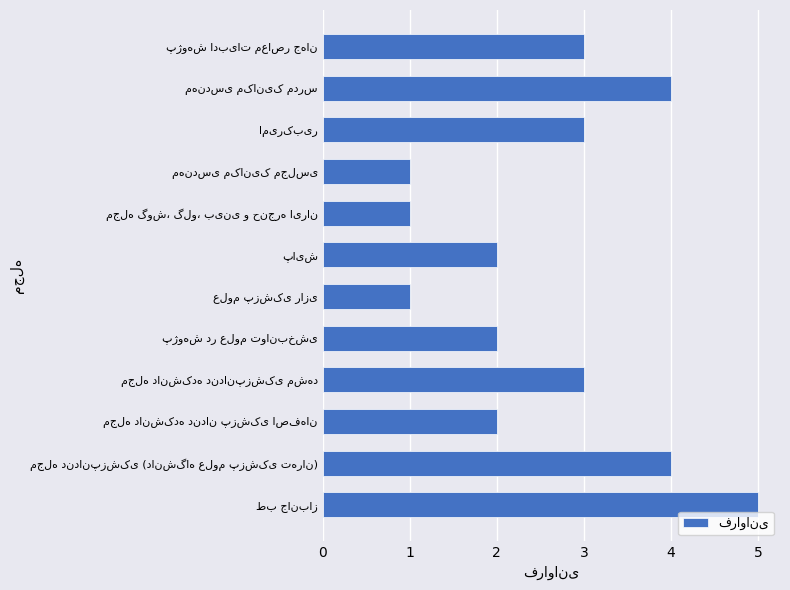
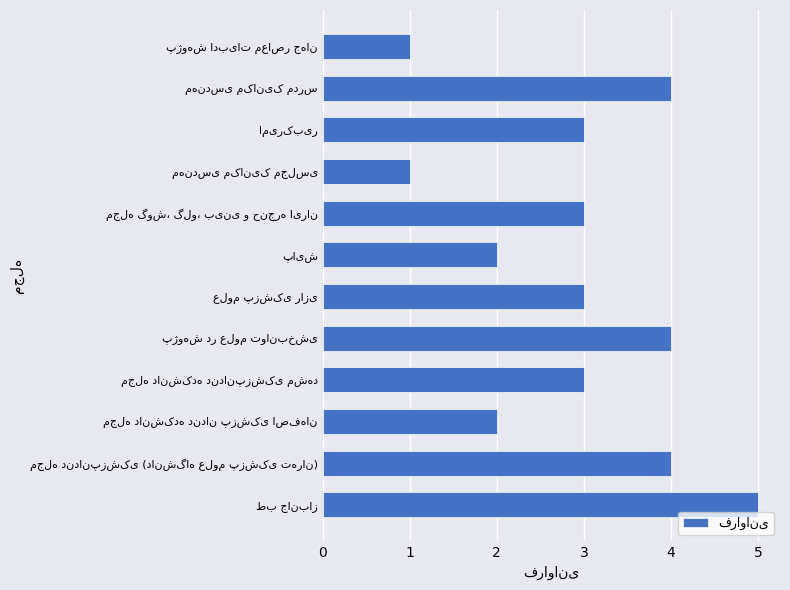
پژوهش ادبیات معاصر جهان: 3 -> 1
مجله گوش، گلو، بینی و حنجره ایران: 1 -> 3
علوم پزشکی رازی: 1 -> 3
پژوهش در علوم توانبخشی: 2 -> 4
